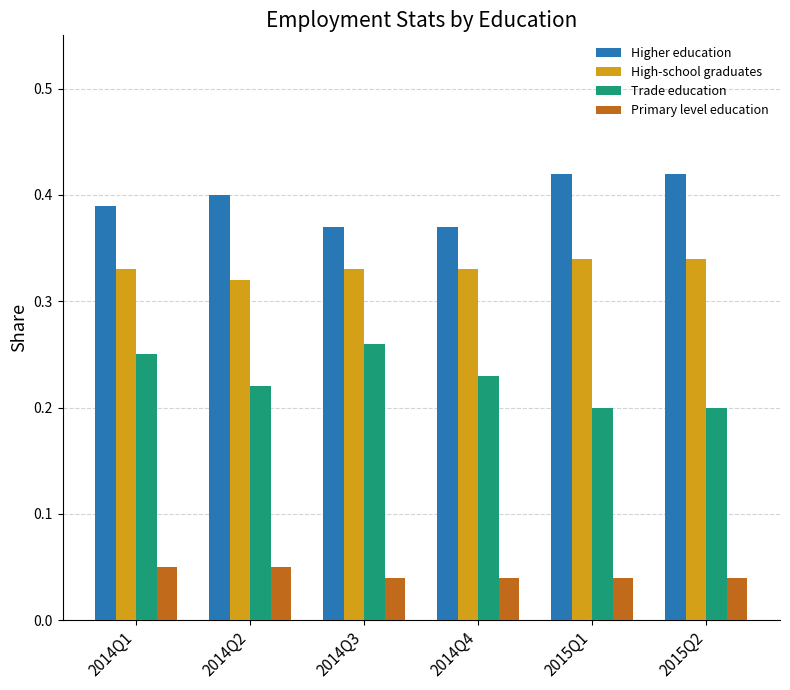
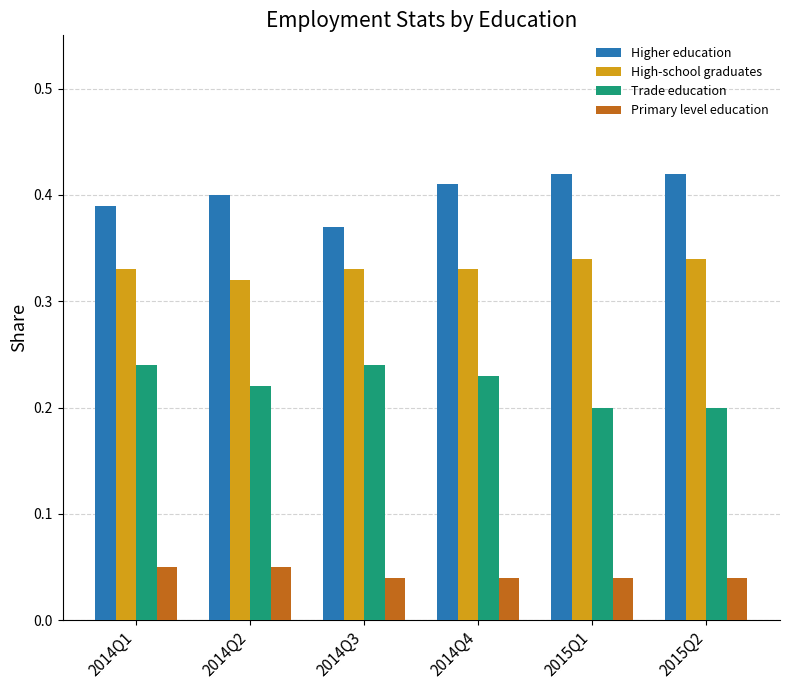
Trade education, 2014Q1: 0.25 -> 0.24
Trade education, 2014Q3: 0.26 -> 0.24
Higher education, 2014Q4: 0.37 -> 0.41
